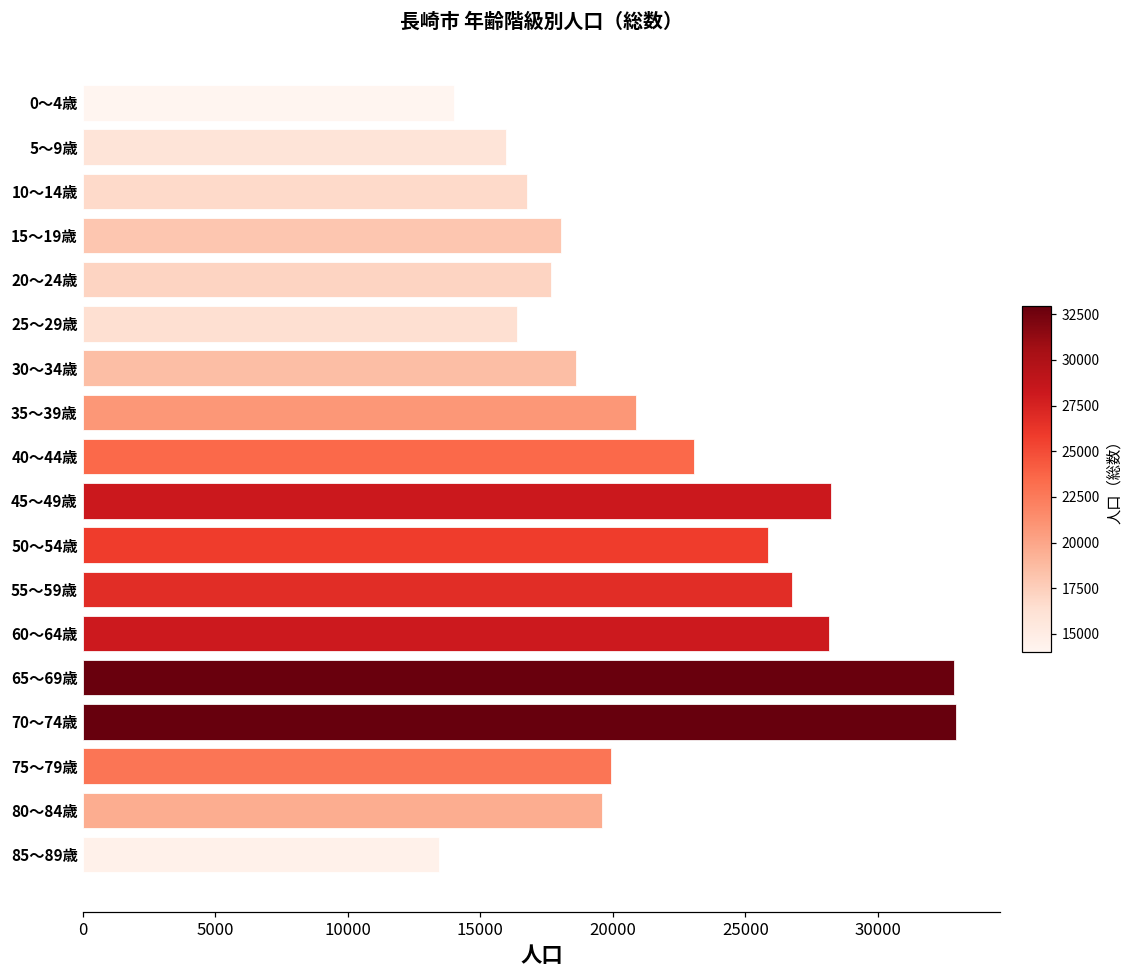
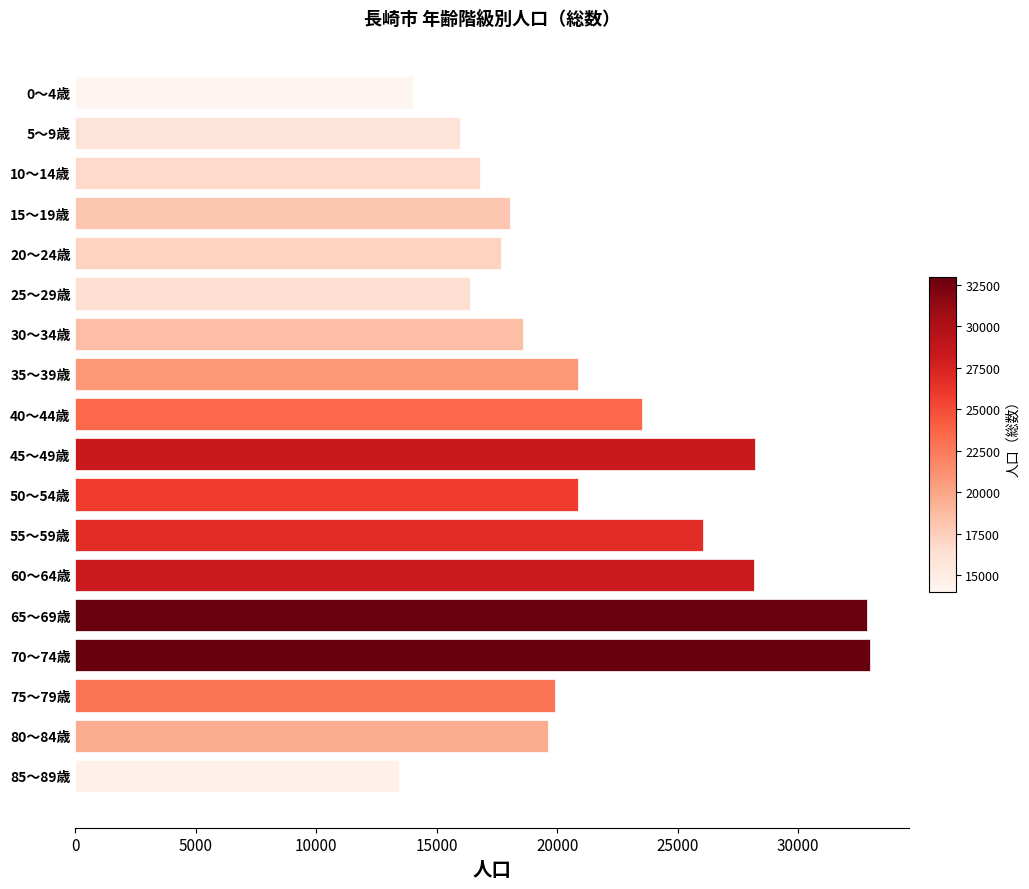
40～44歳: 23100 -> 23500
50～54歳: 25800 -> 20900
55～59歳: 26800 -> 26000
